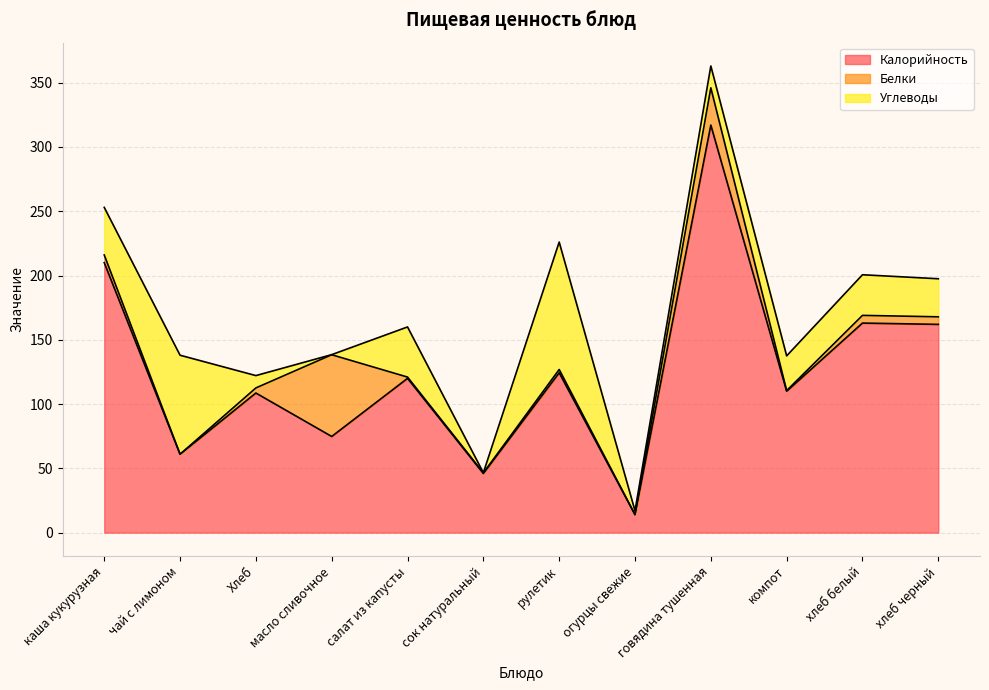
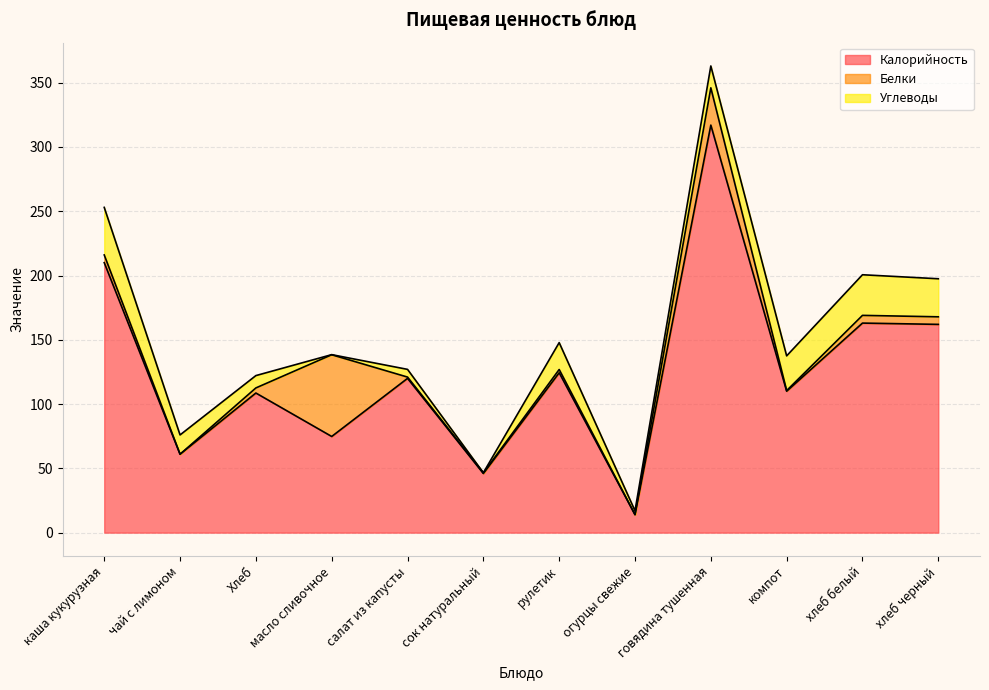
Углеводы, чай с лимоном: 77 -> 15
Углеводы, салат из капусты: 39 -> 6
Углеводы, рулетик: 99 -> 21
